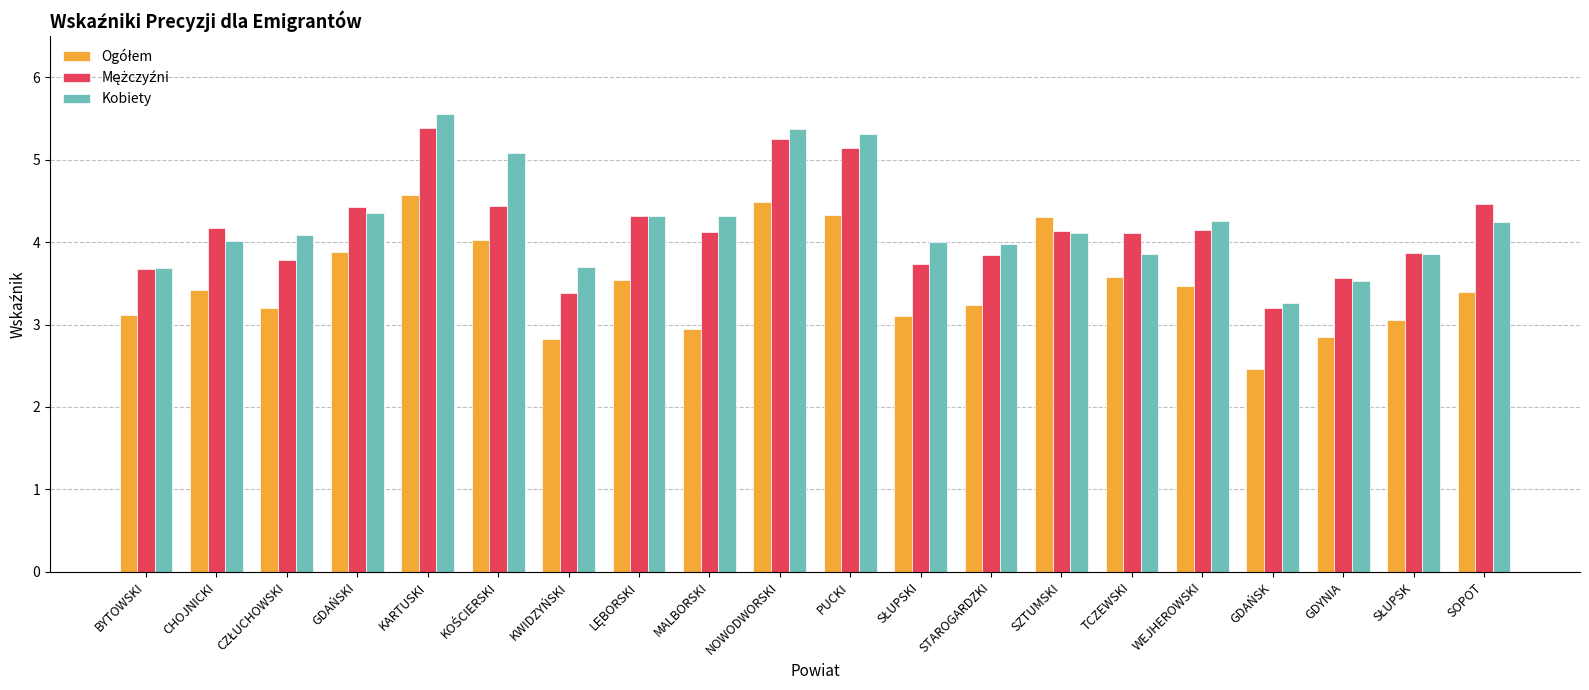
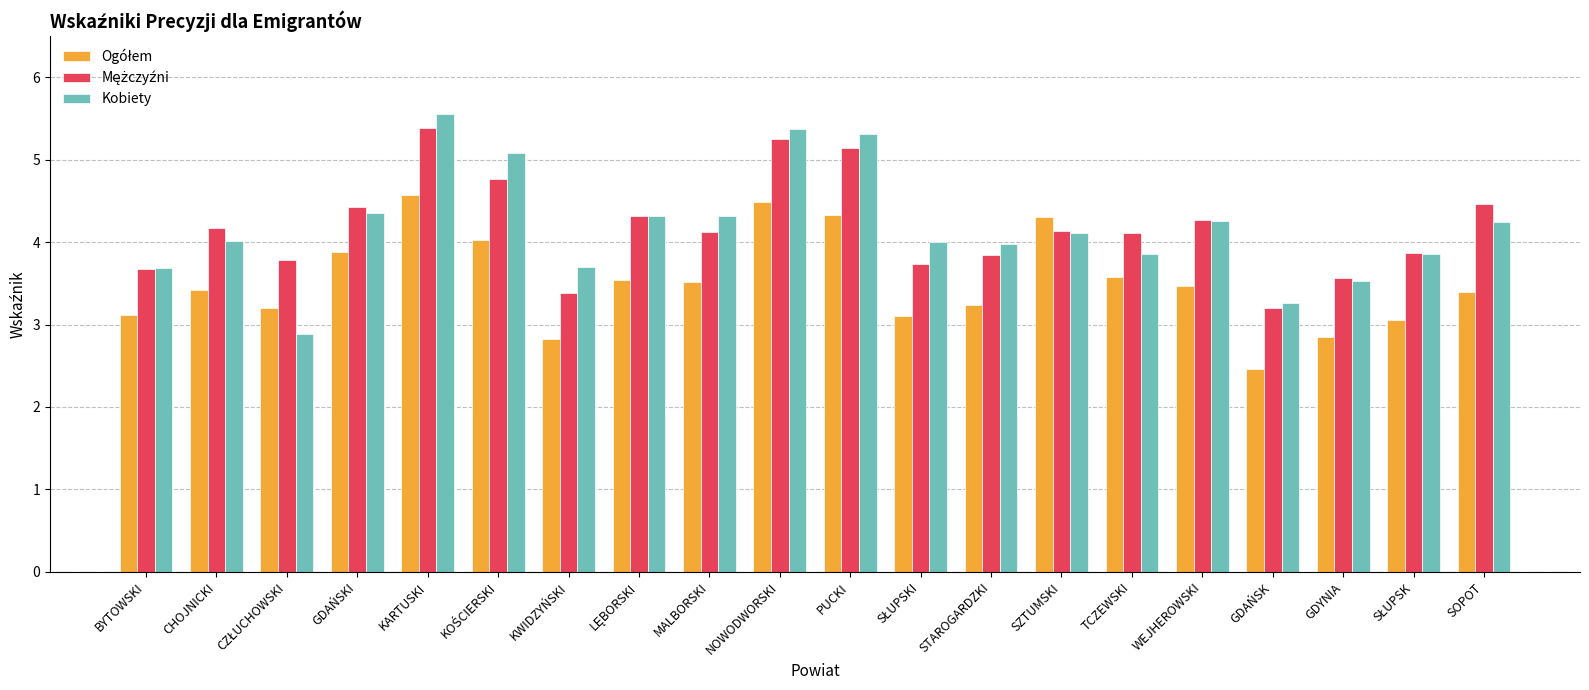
Kobiety, CZŁUCHOWSKI: 4.1 -> 2.9
Mężczyźni, KOŚCIERSKI: 4.4 -> 4.8
Ogółem, MALBORSKI: 2.9 -> 3.5
Mężczyźni, WEJHEROWSKI: 4.2 -> 4.3
